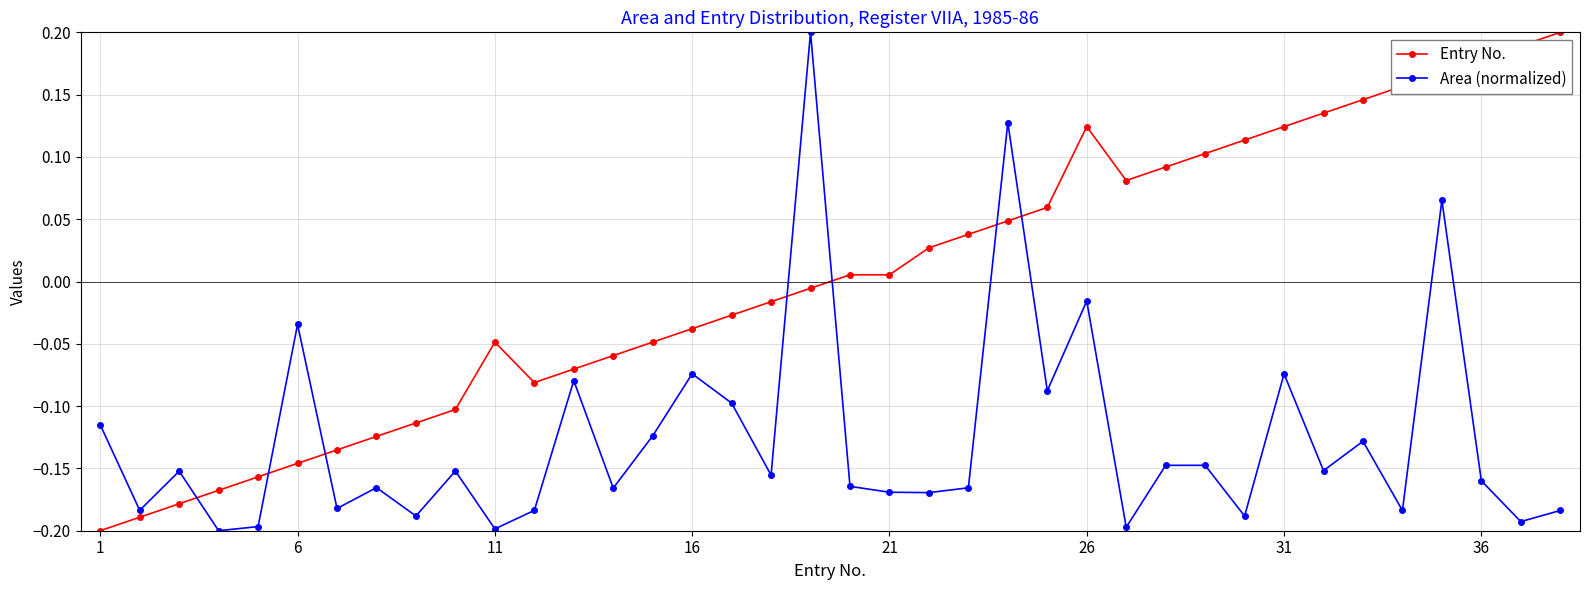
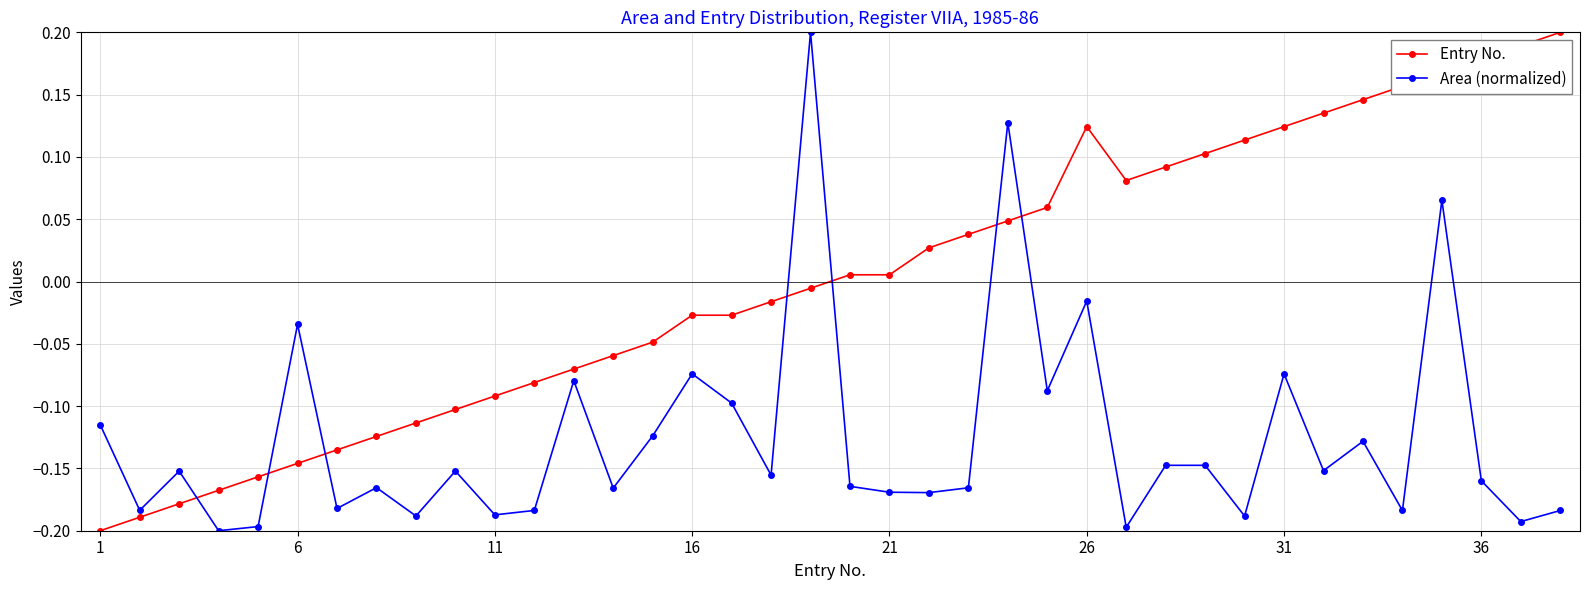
Entry No., 11: -0.049 -> -0.092
Area (normalized), 11: -0.199 -> -0.187
Entry No., 16: -0.038 -> -0.027
